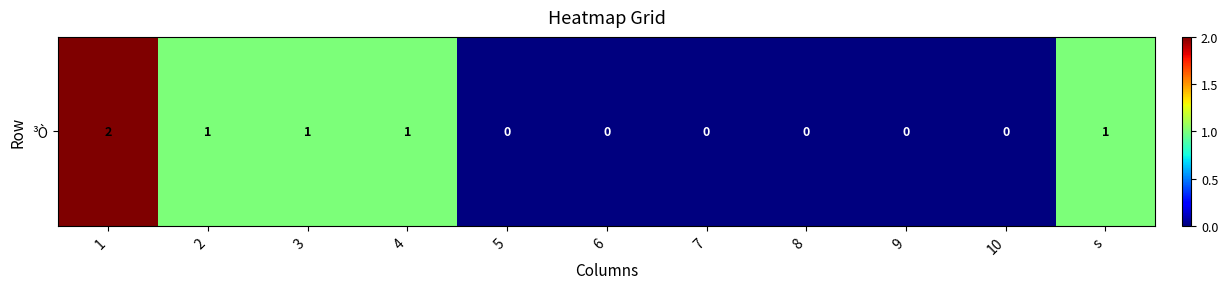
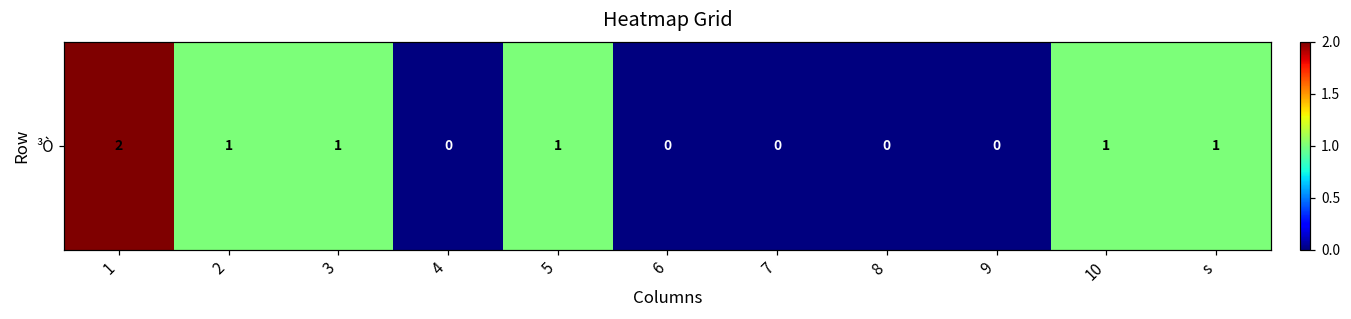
³Ò, 4: 1 -> 0
³Ò, 5: 0 -> 1
³Ò, 10: 0 -> 1
